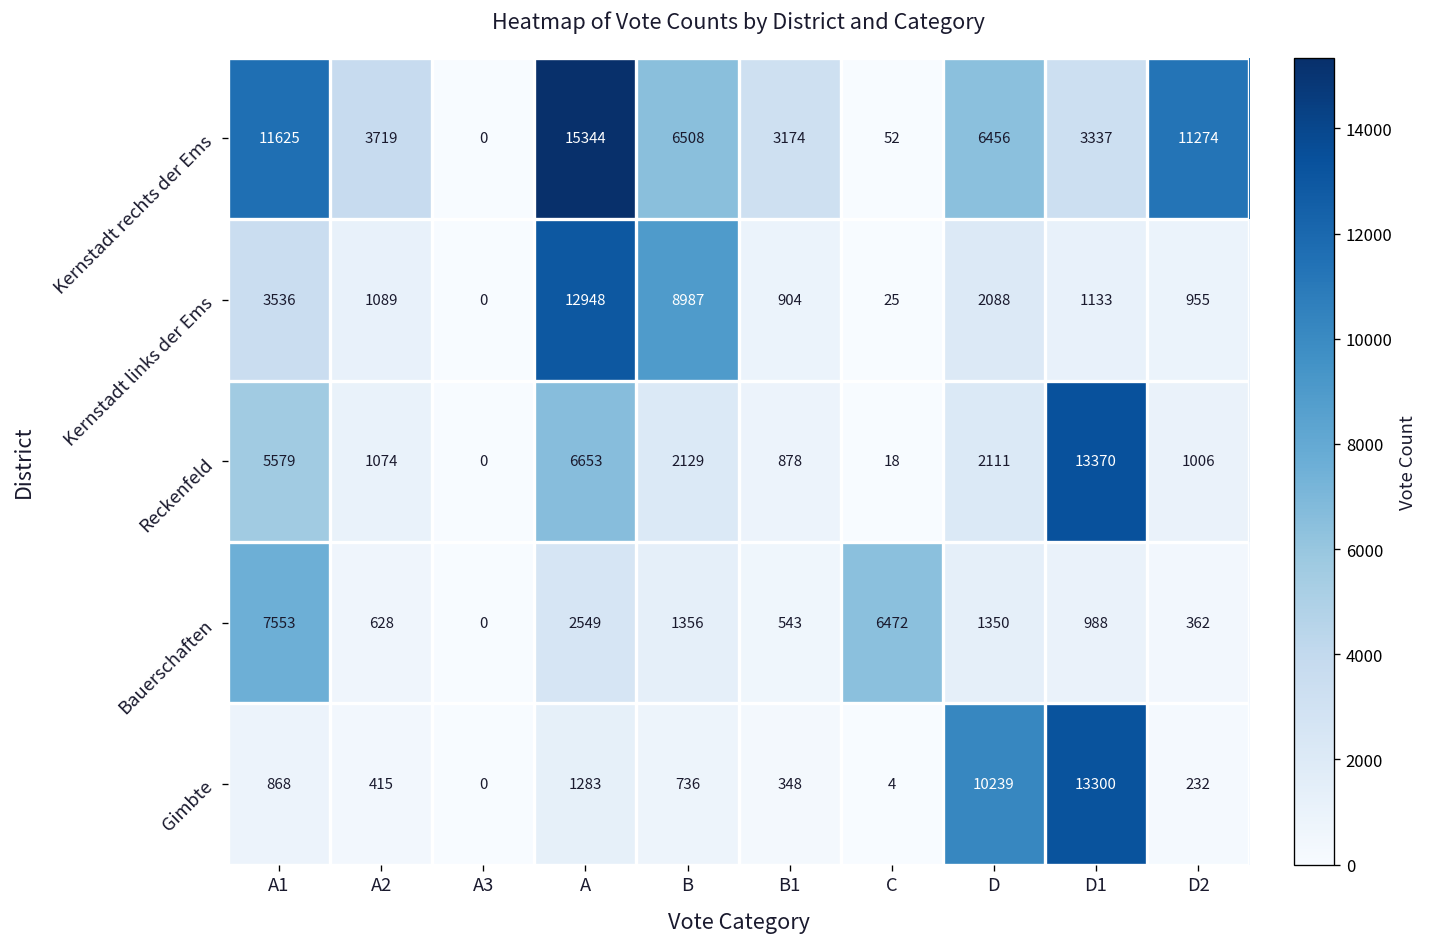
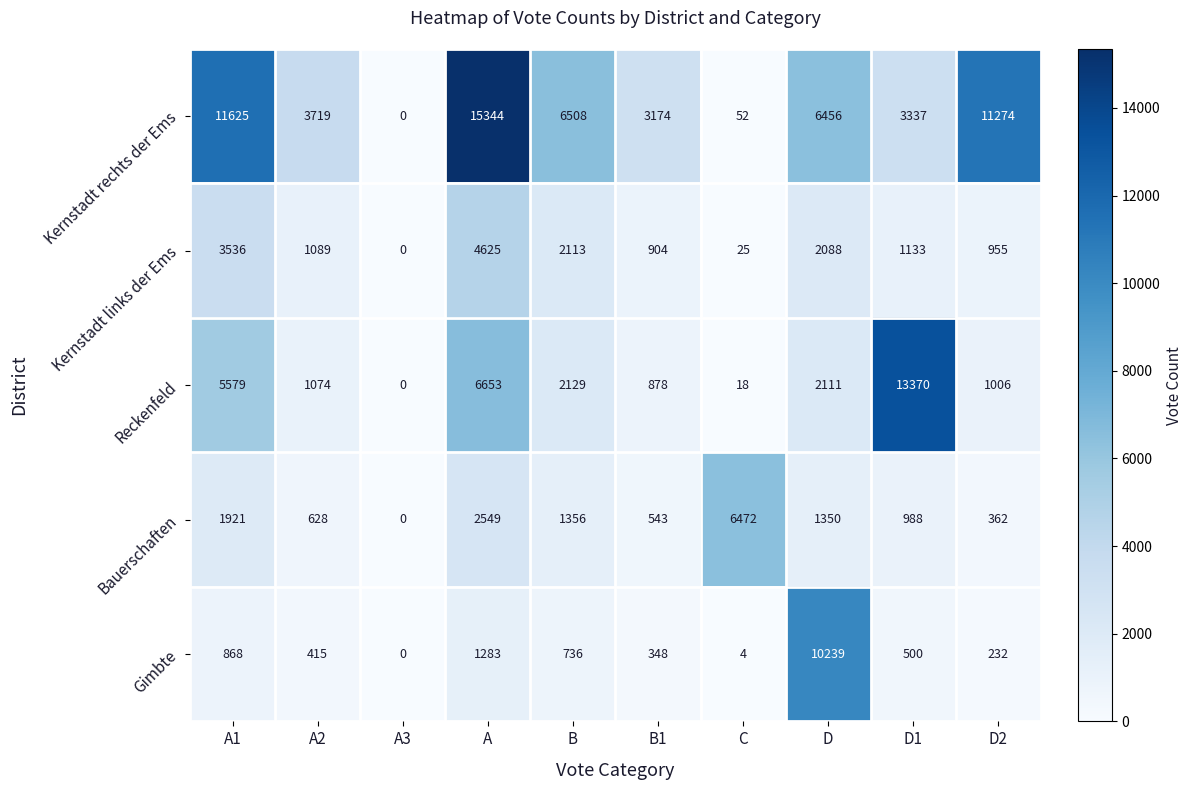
Kernstadt links der Ems, A: 12948 -> 4625
Kernstadt links der Ems, B: 8987 -> 2113
Bauerschaften, A1: 7553 -> 1921
Gimbte, D1: 13300 -> 500
